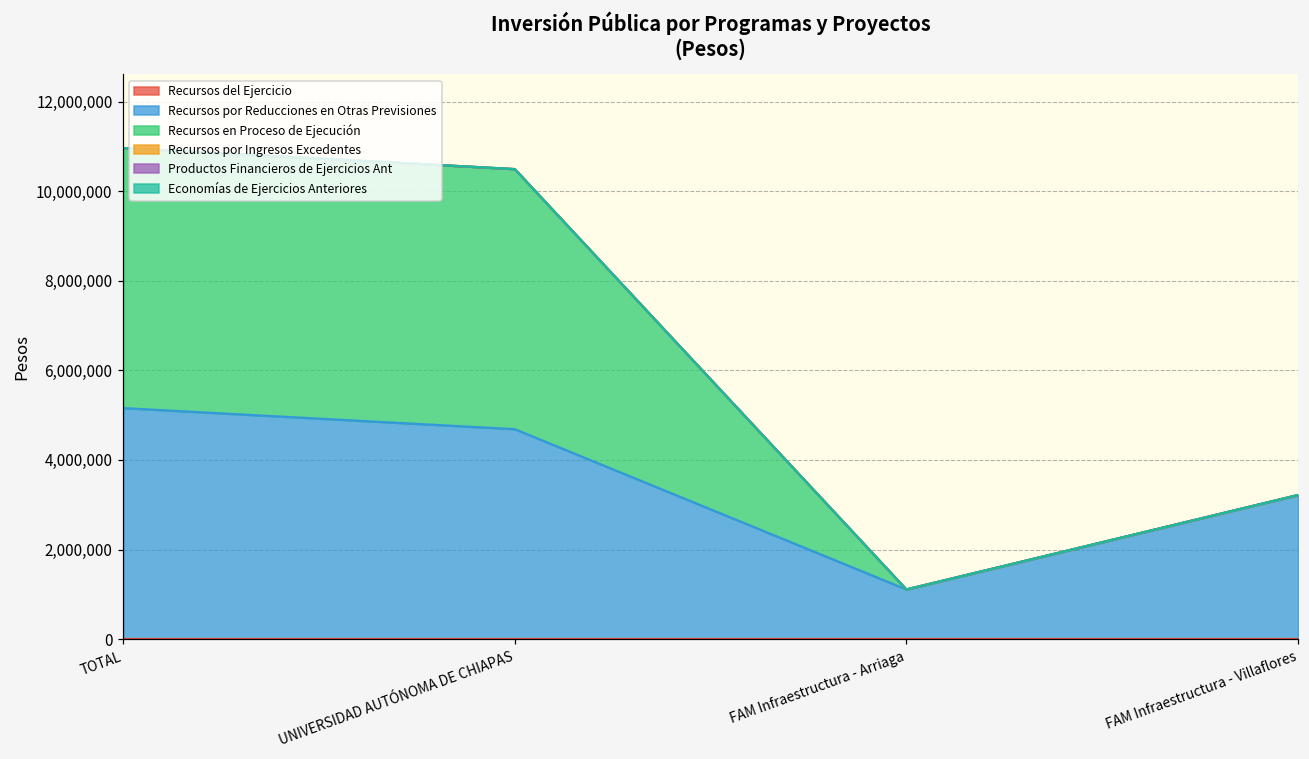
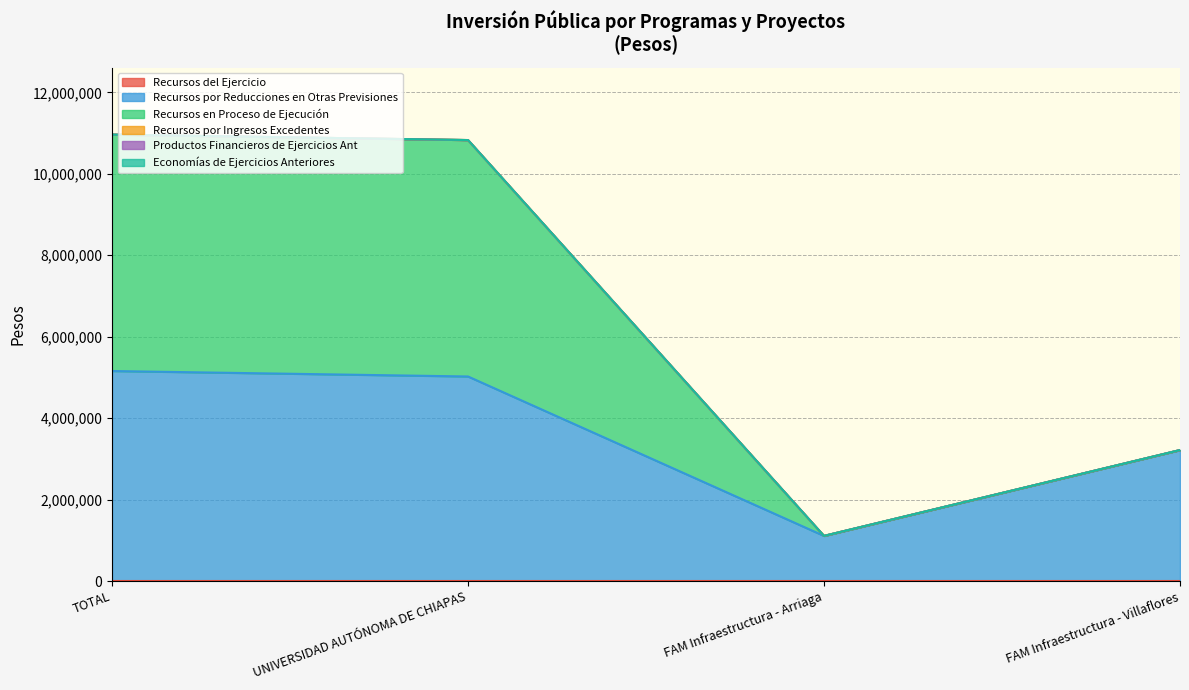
Recursos por Reducciones en Otras Previsiones, UNIVERSIDAD AUTÓNOMA DE CHIAPAS: 4,700,000 -> 5,000,000
